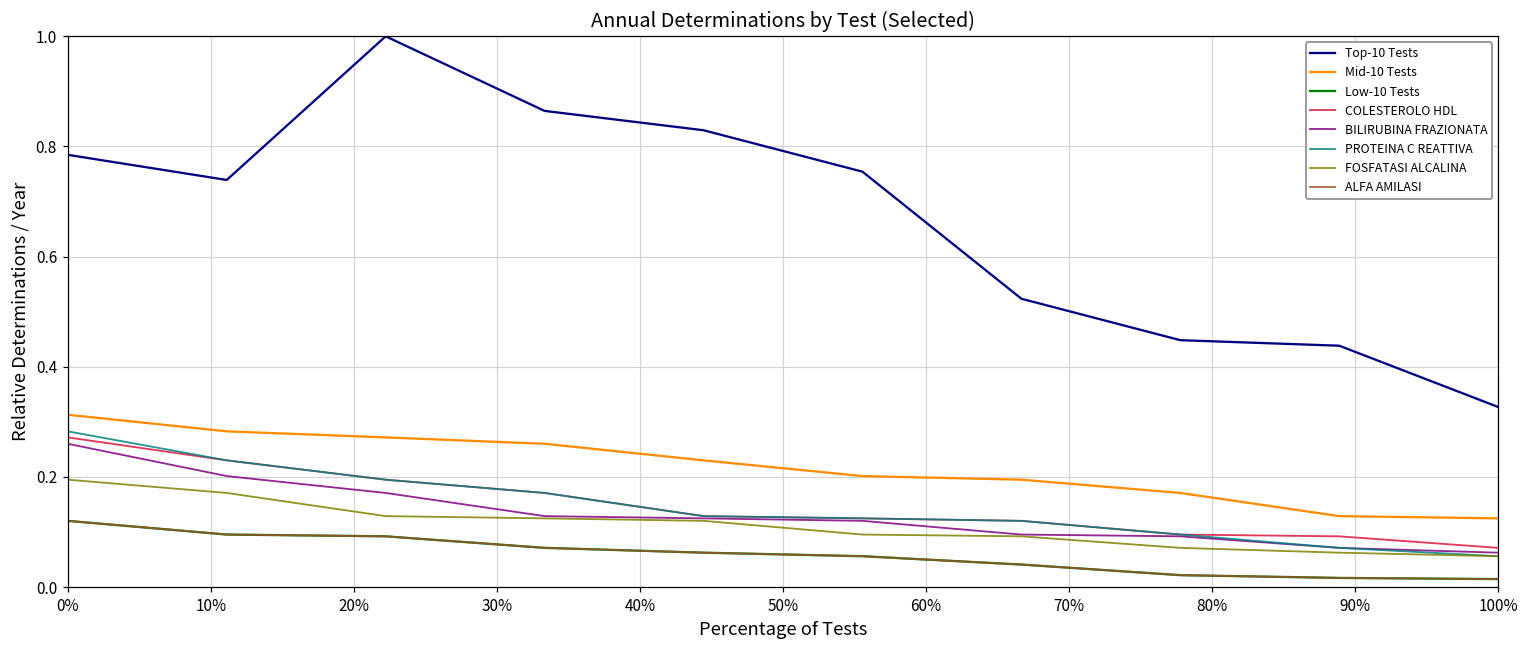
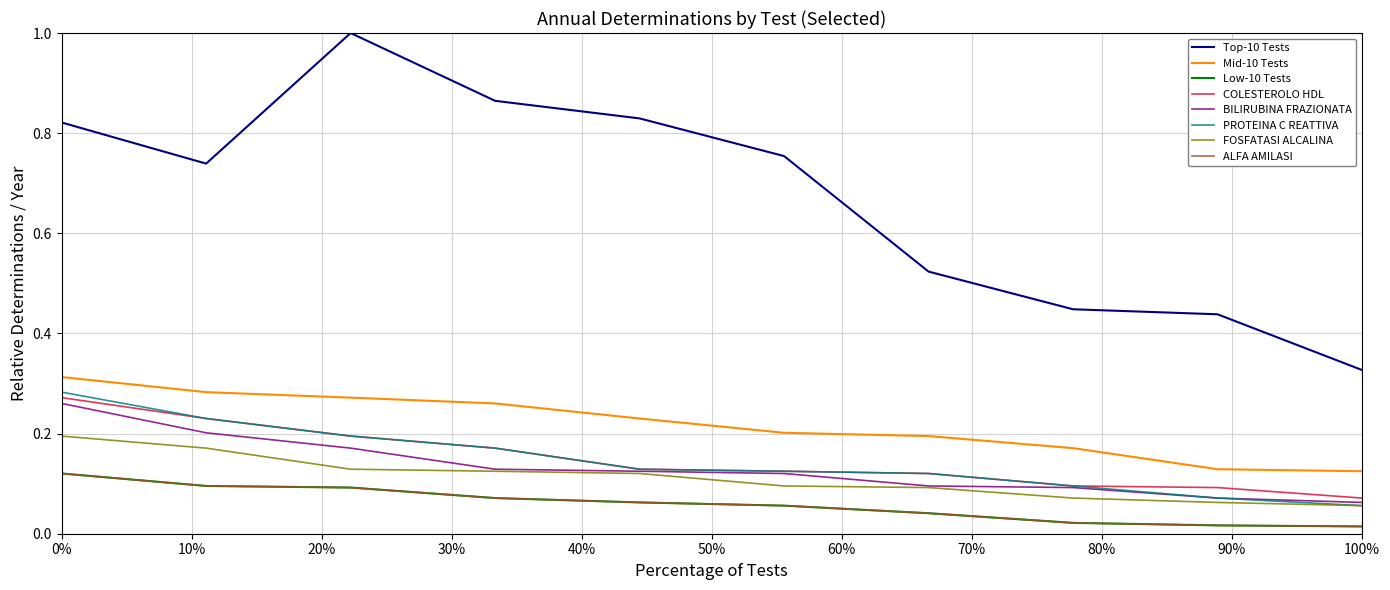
Top-10 Tests, 0%: 0.78 -> 0.82
